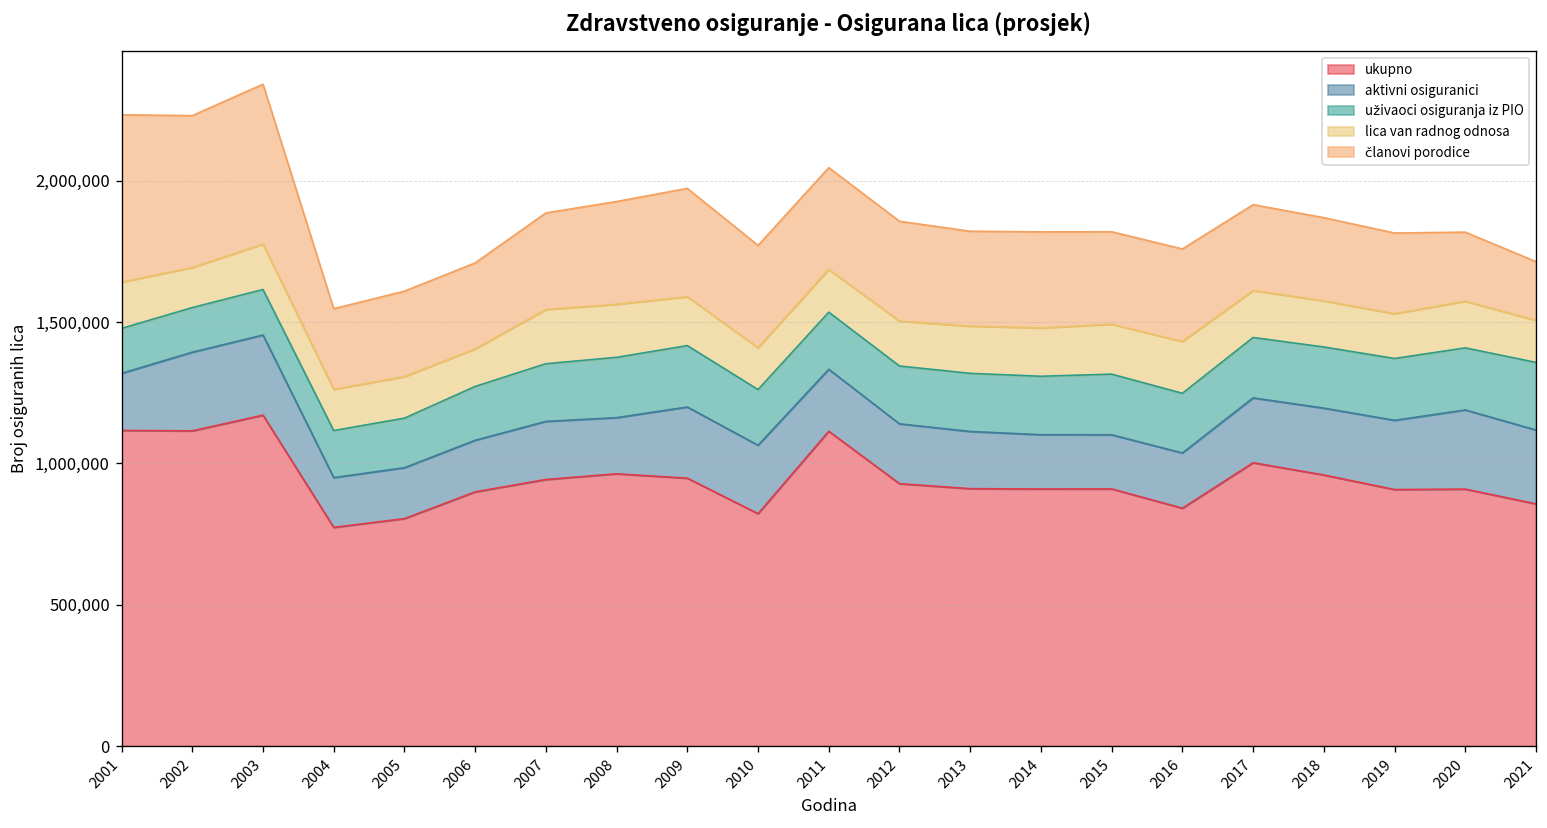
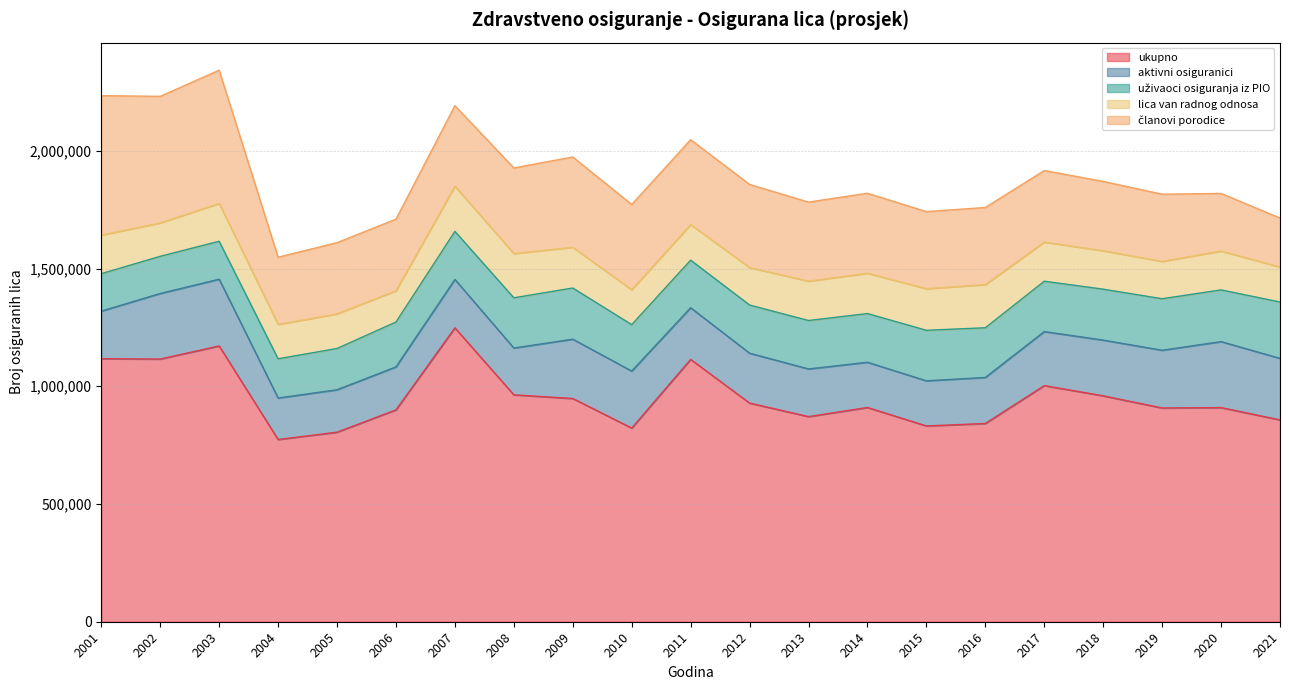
ukupno, 2007: 940,000 -> 1,250,000
ukupno, 2013: 910,000 -> 870,000
ukupno, 2015: 910,000 -> 830,000
